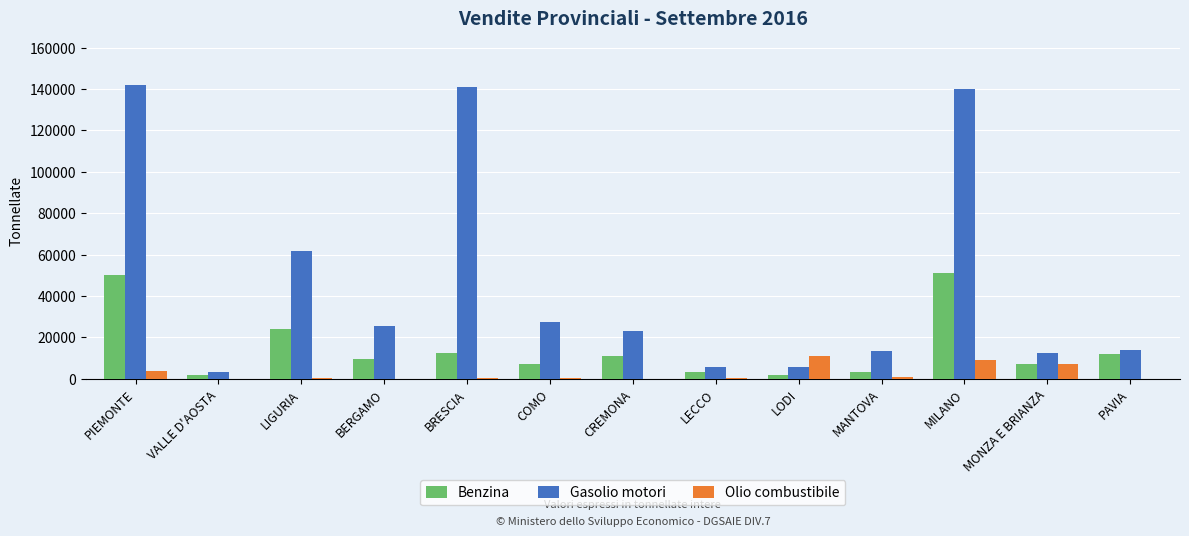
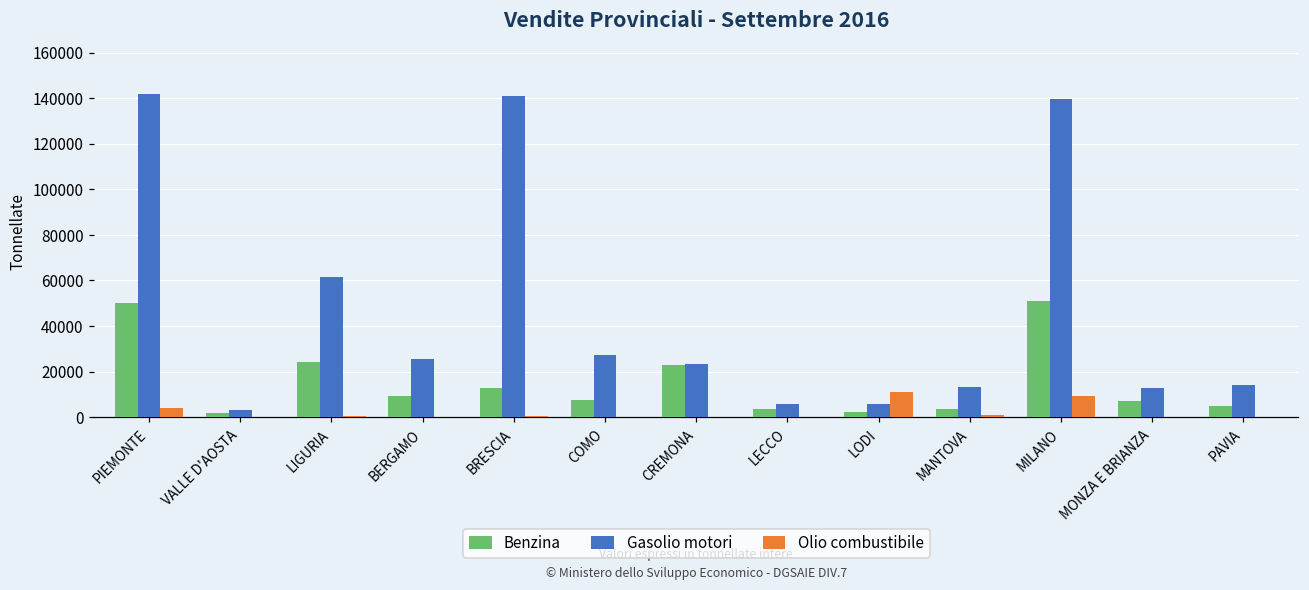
Benzina, CREMONA: 11000 -> 23000
Olio combustibile, MONZA E BRIANZA: 7000 -> 0
Benzina, PAVIA: 12000 -> 5000
